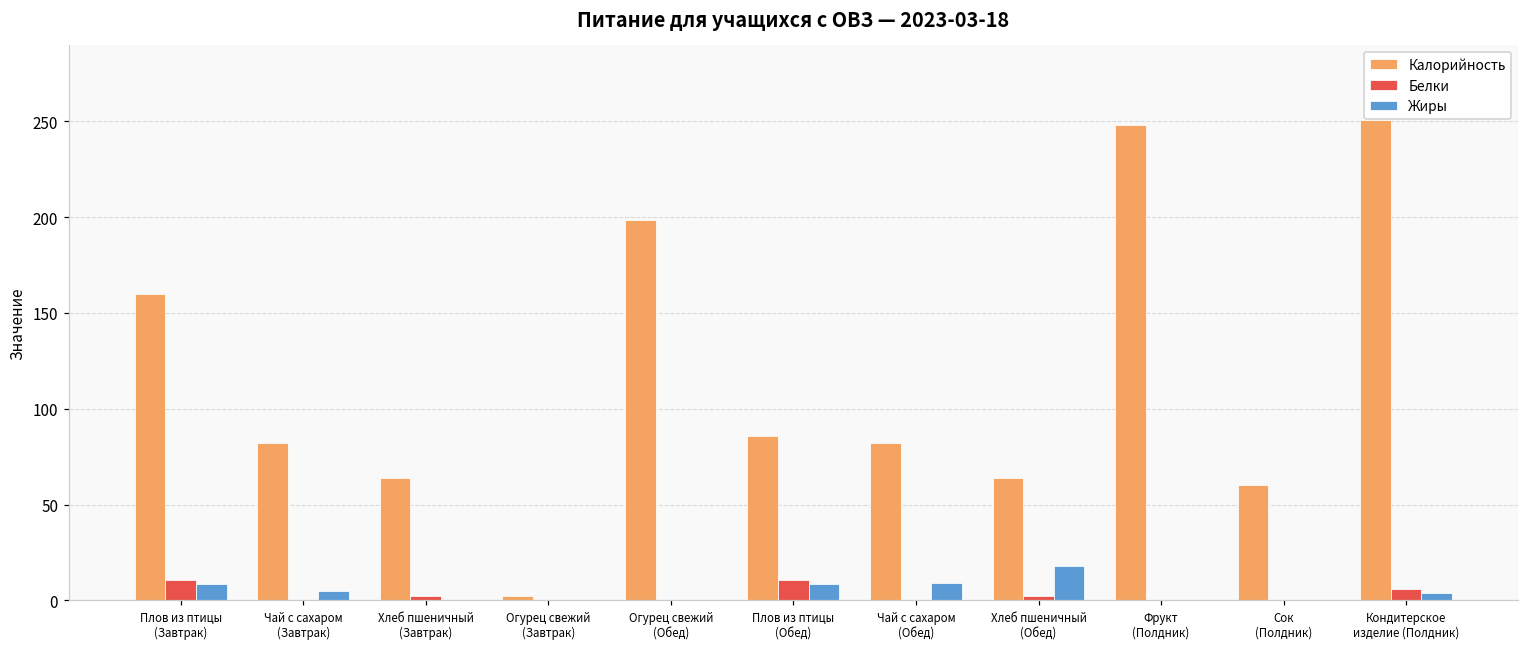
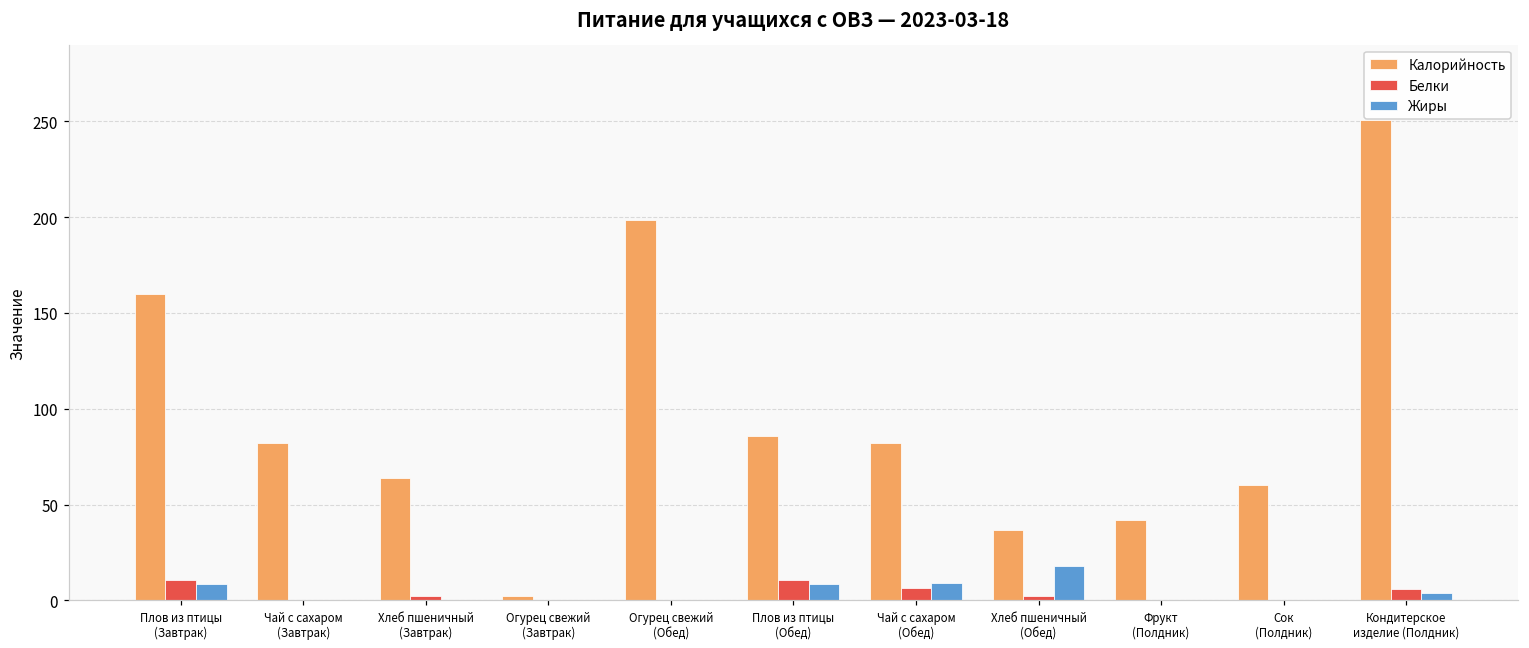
Жиры, Чай с сахаром (Завтрак): 5 -> 0
Белки, Чай с сахаром (Обед): 0 -> 6
Калорийность, Хлеб пшеничный (Обед): 64 -> 37
Калорийность, Фрукт (Полдник): 248 -> 42
